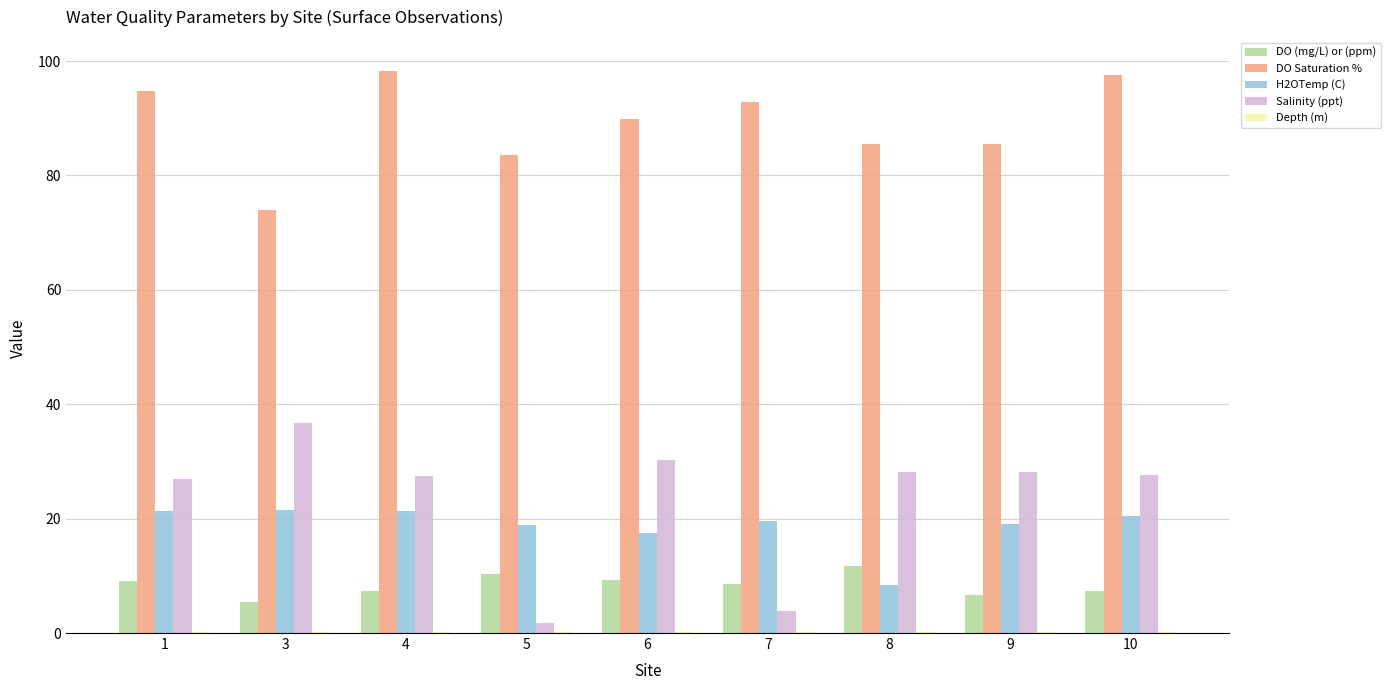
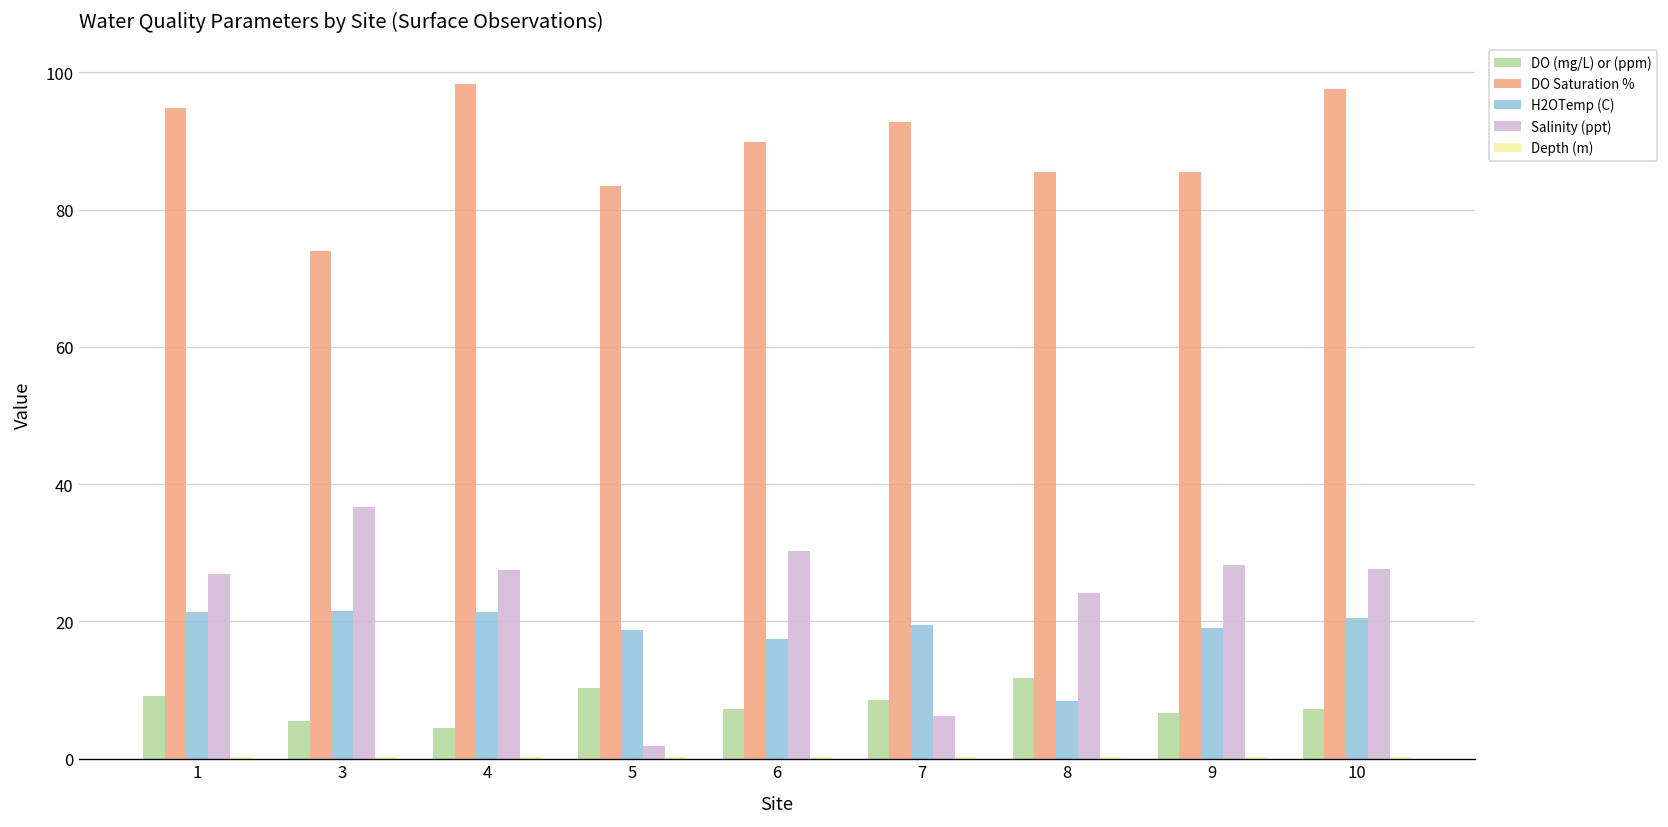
DO (mg/L) or (ppm), 4: 7 -> 5
DO (mg/L) or (ppm), 6: 9 -> 7
Salinity (ppt), 7: 4 -> 6
Salinity (ppt), 8: 28 -> 24
